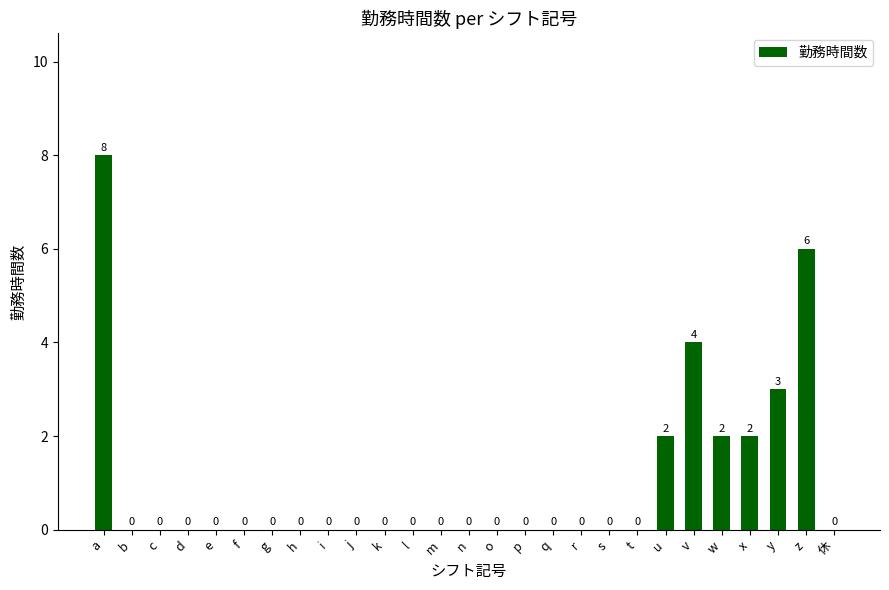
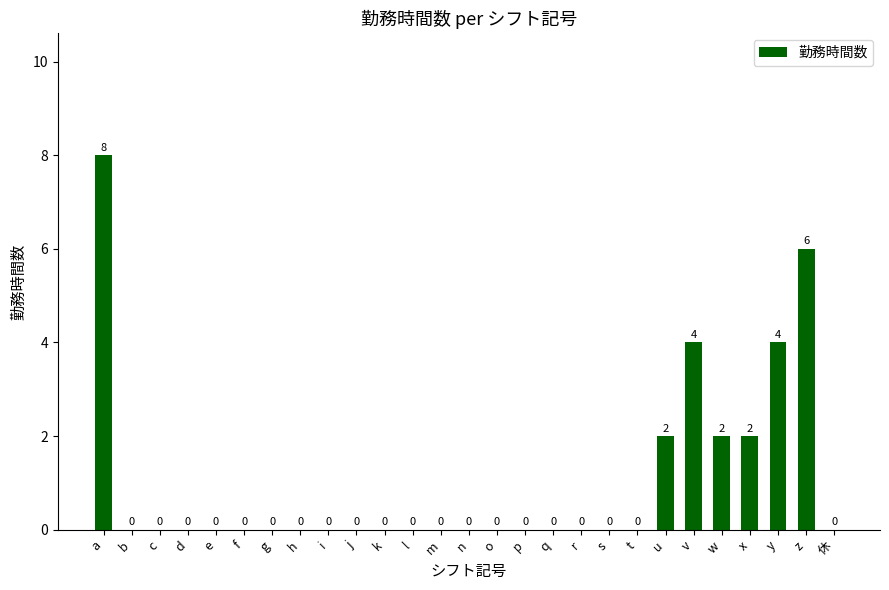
y: 3 -> 4
